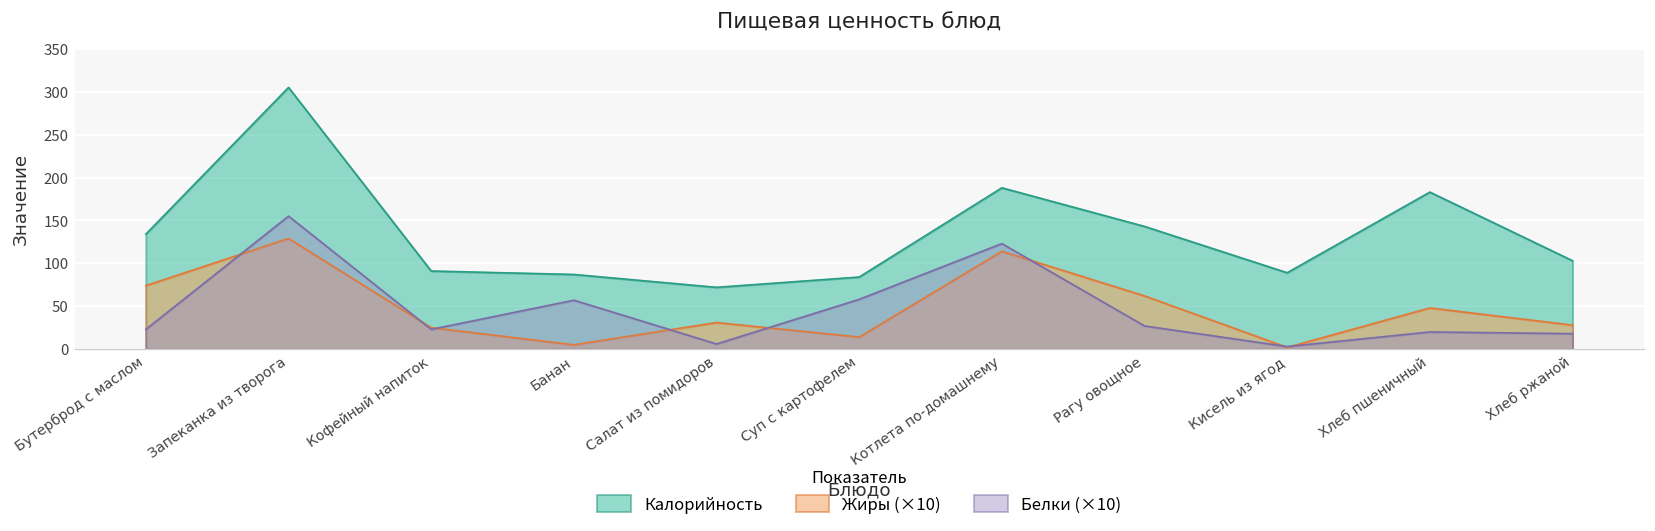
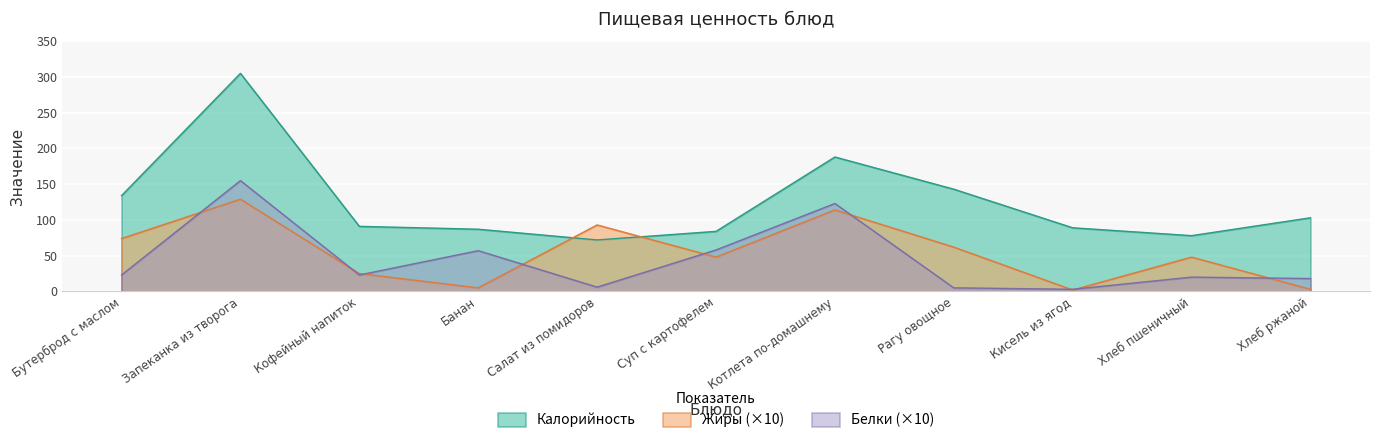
Жиры (×10), Салат из помидоров: 30 -> 90
Жиры (×10), Суп с картофелем: 10 -> 50
Белки (×10), Рагу овощное: 30 -> 10
Калорийность, Хлеб пшеничный: 180 -> 80
Жиры (×10), Хлеб ржаной: 30 -> 0
